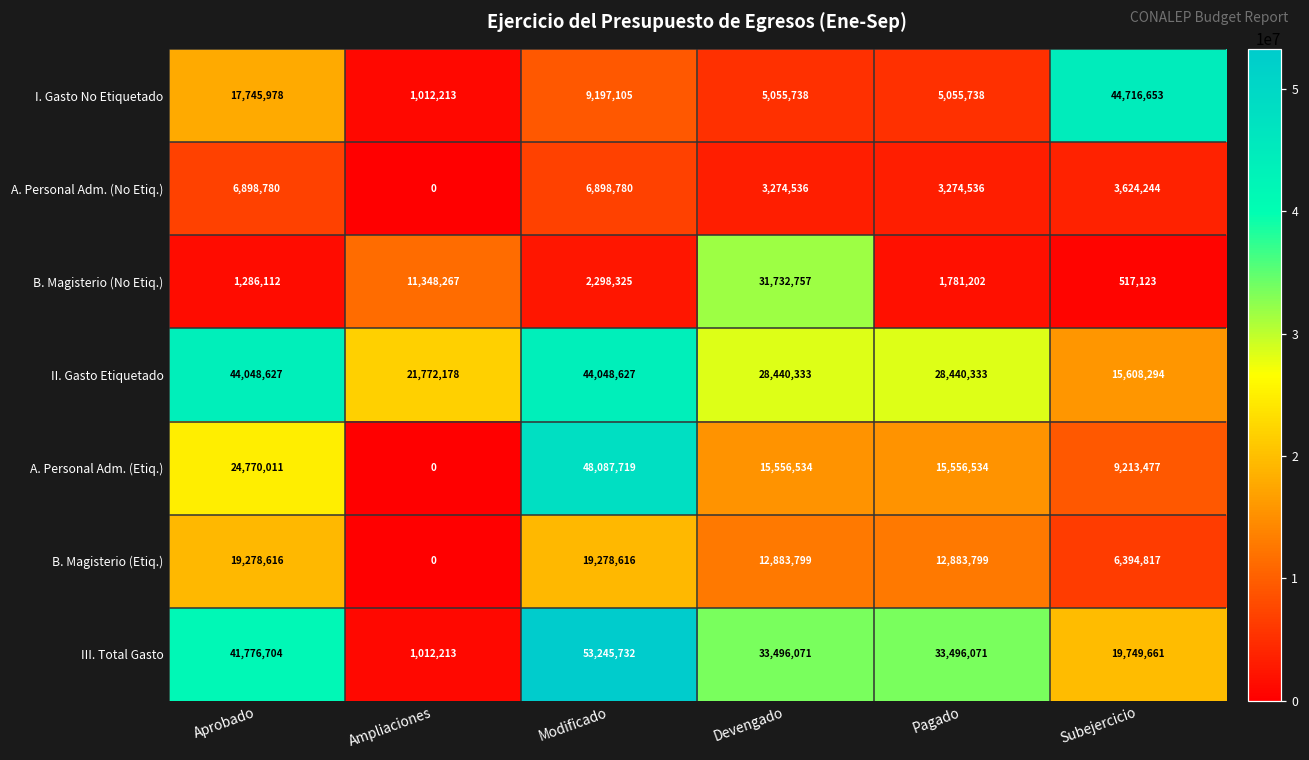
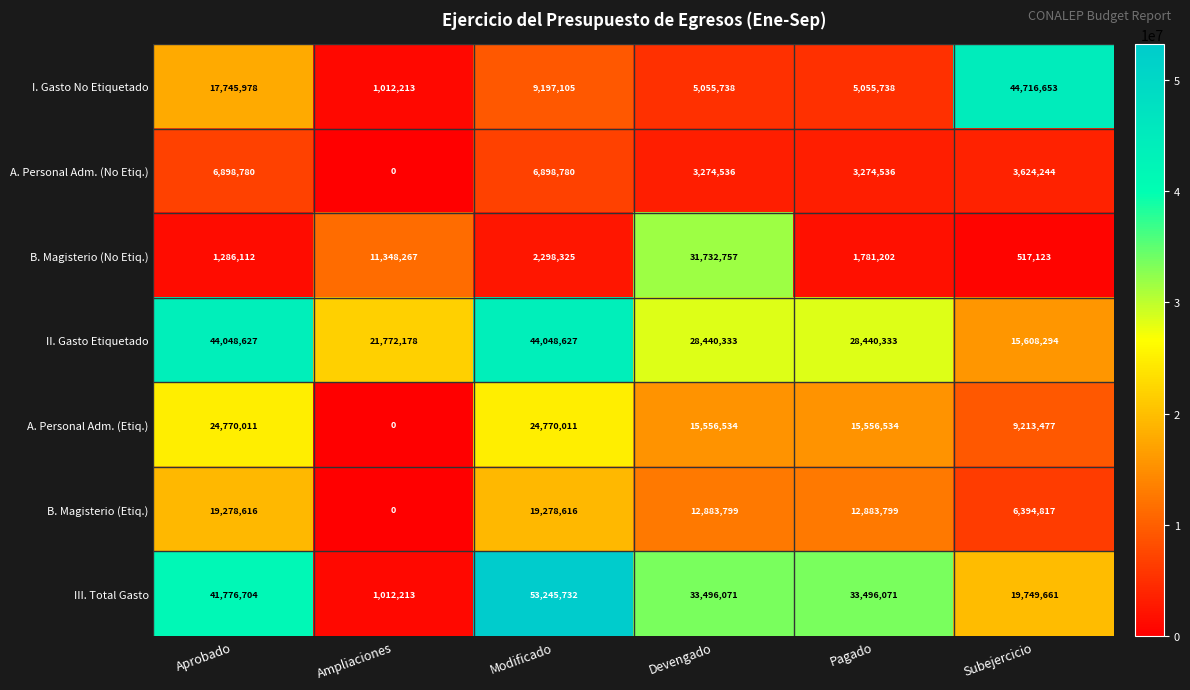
A. Personal Adm. (Etiq.), Modificado: 48,087,719 -> 24,770,011
